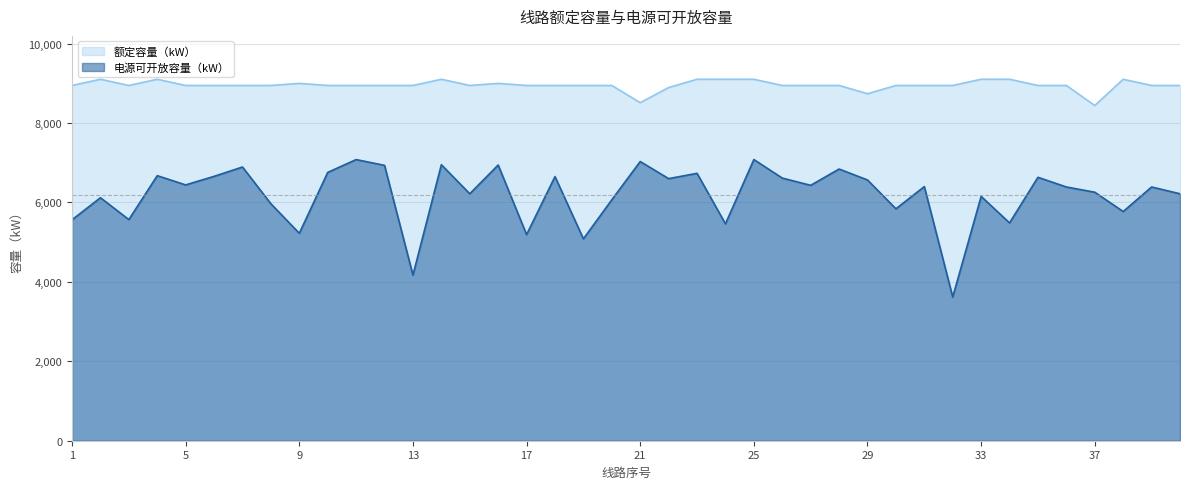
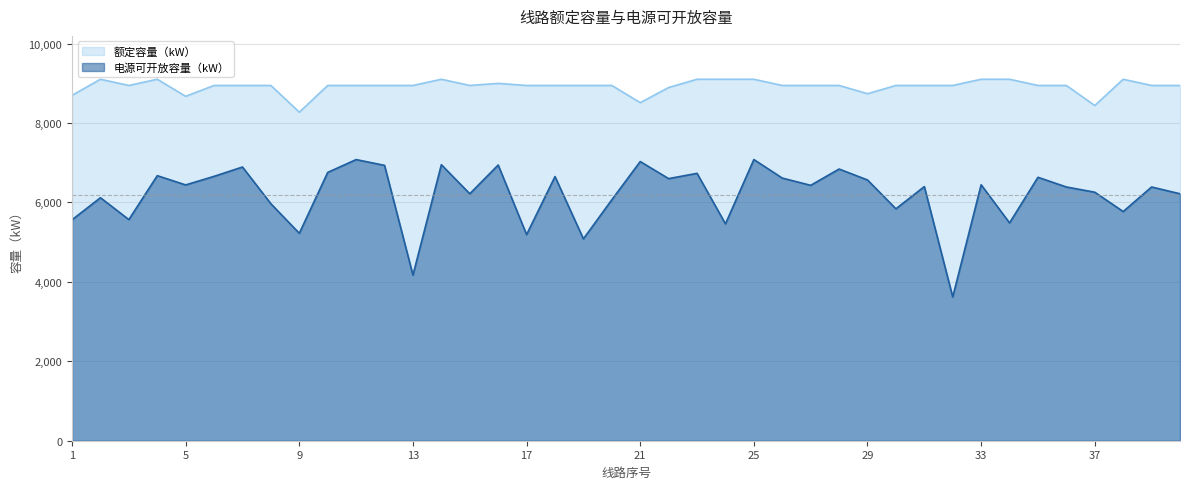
额定容量（kW）, 1: 8,900 -> 8,700
额定容量（kW）, 5: 8,900 -> 8,700
额定容量（kW）, 9: 9,000 -> 8,300
电源可开放容量（kW）, 33: 6,200 -> 6,400
